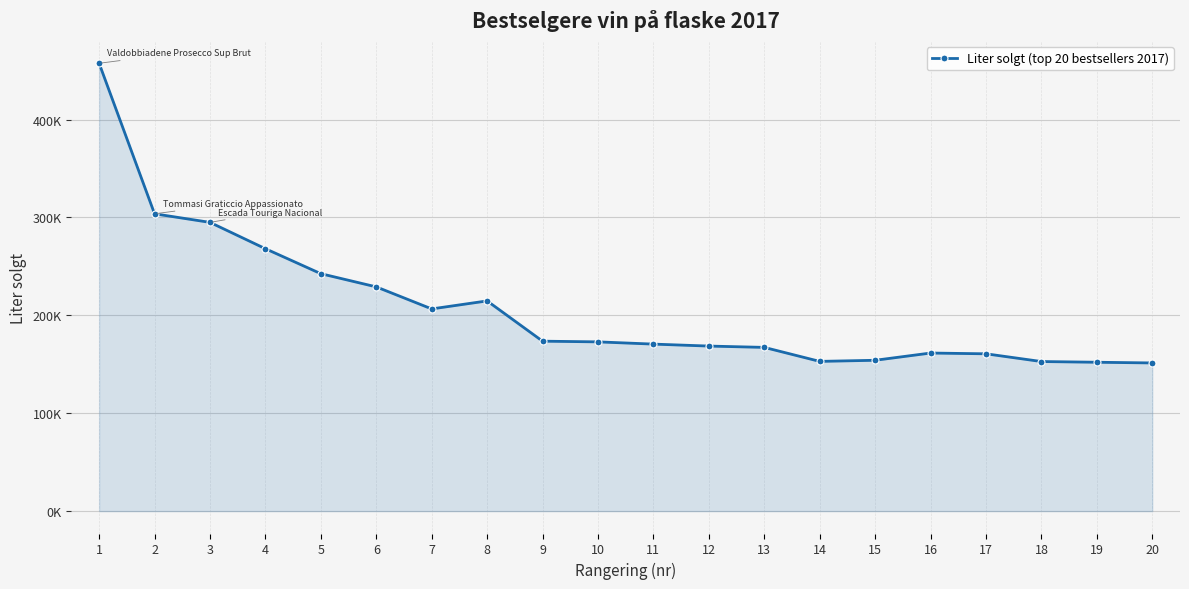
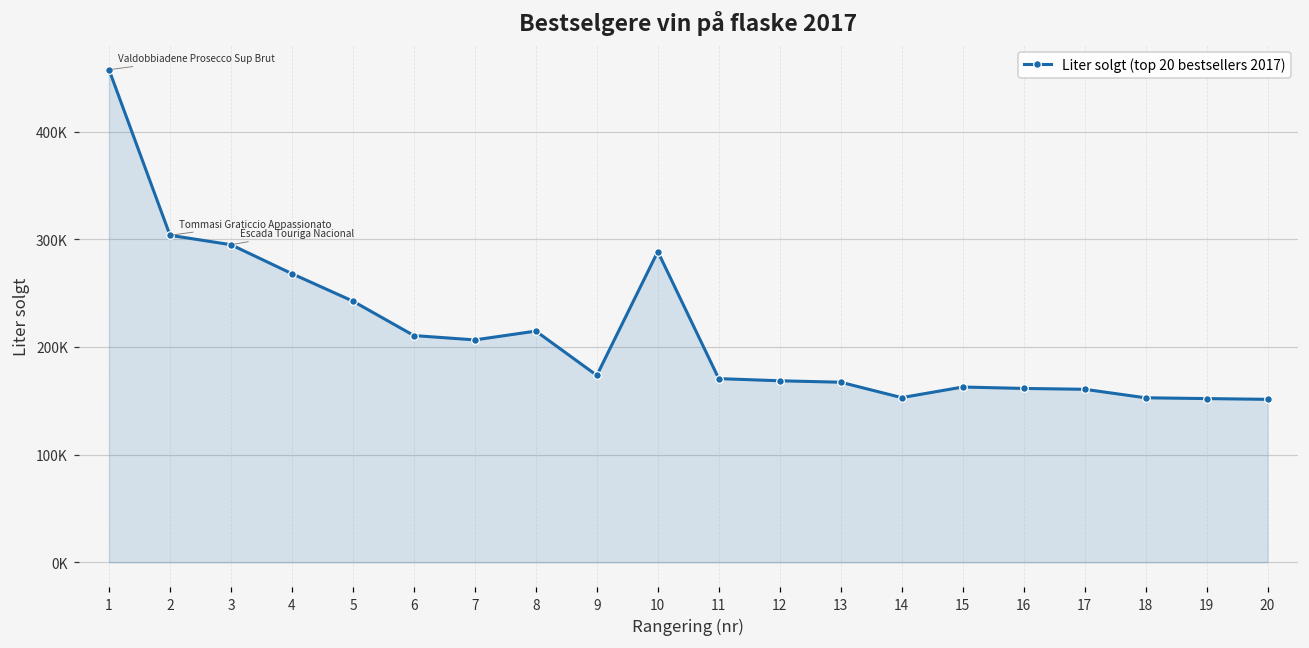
6: 230000 -> 210000
10: 170000 -> 290000
15: 150000 -> 160000
